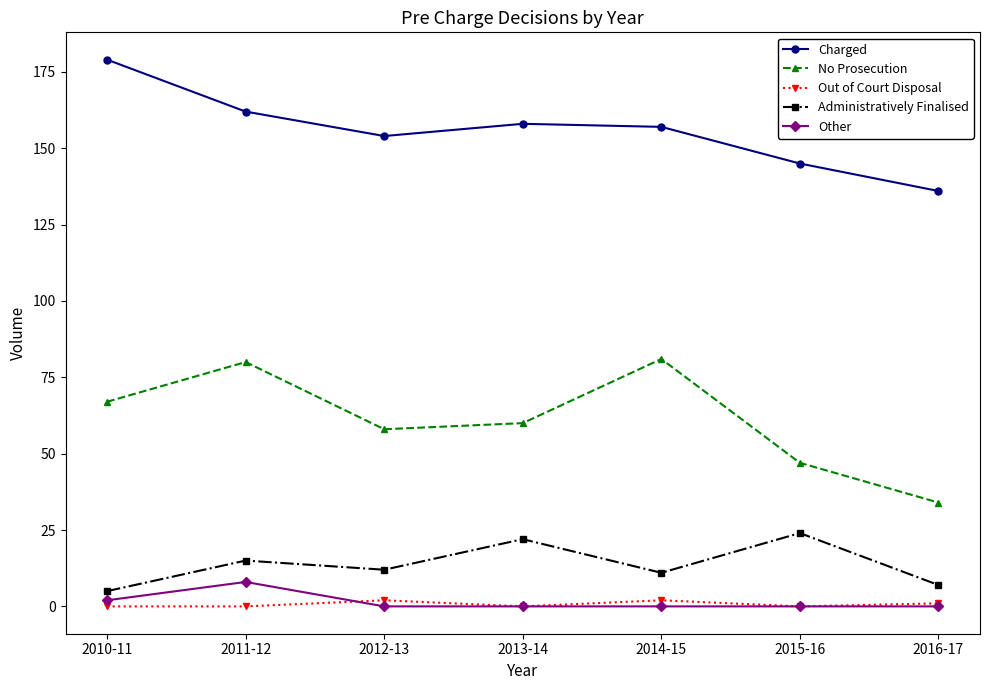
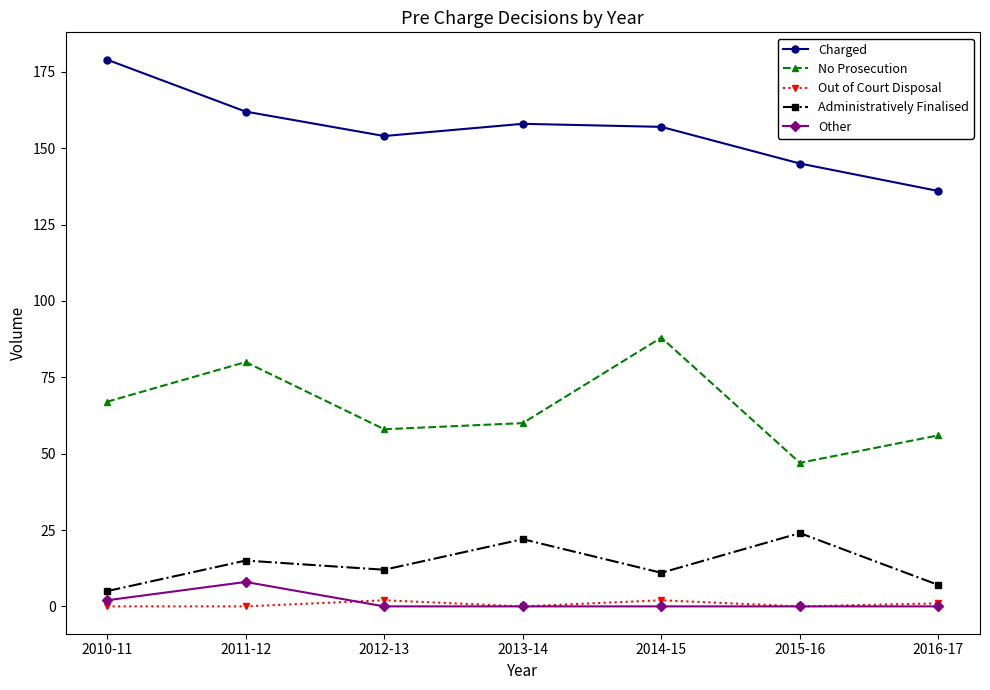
No Prosecution, 2014-15: 81 -> 88
No Prosecution, 2016-17: 34 -> 56
